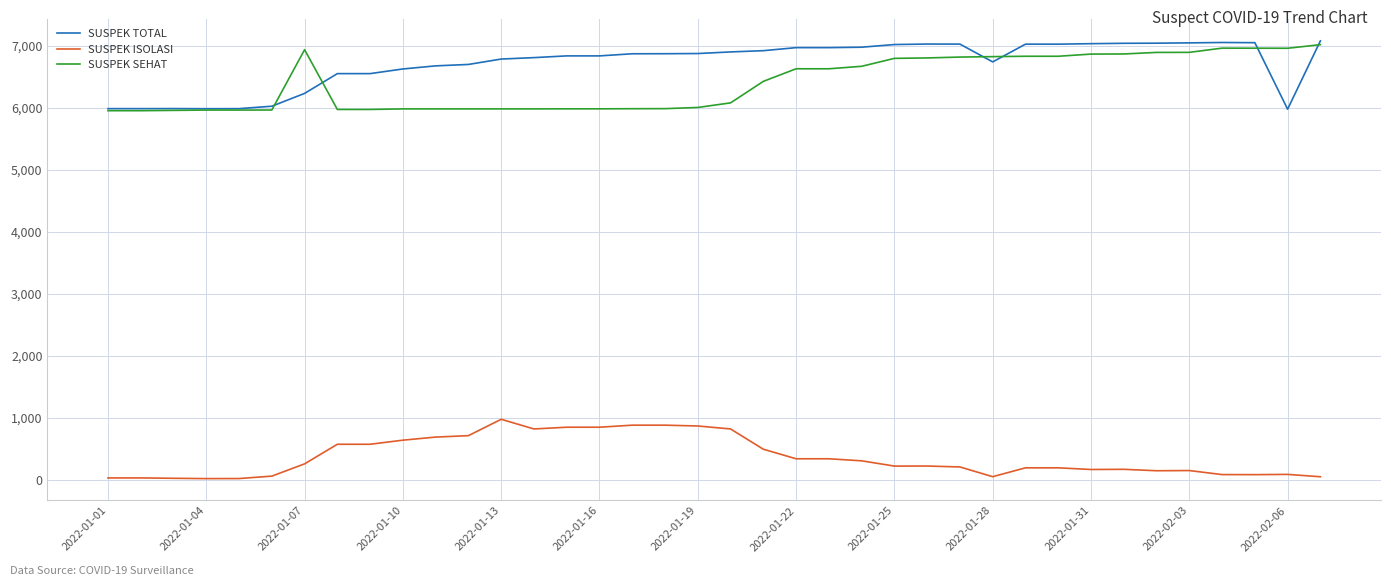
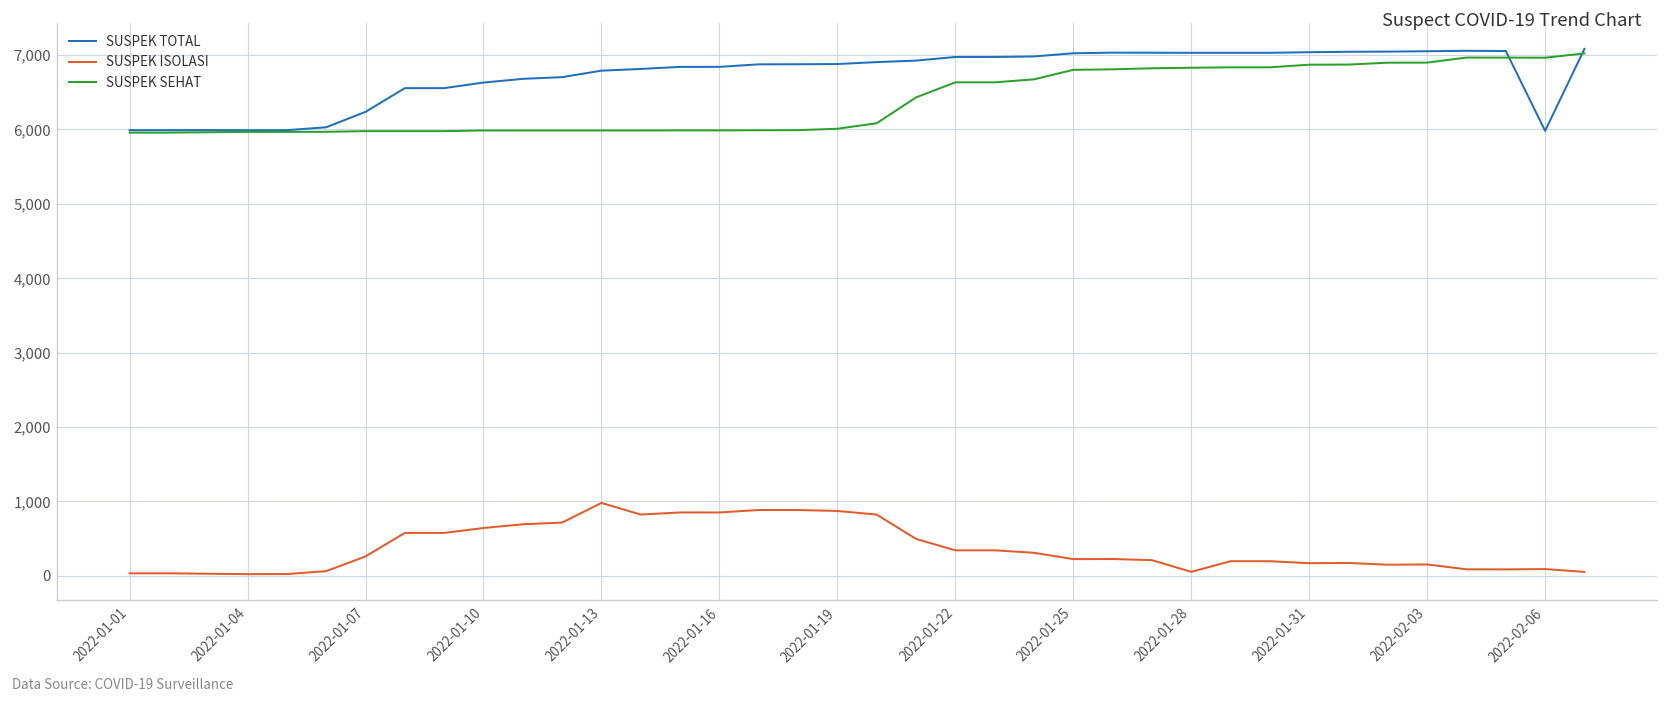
SUSPEK SEHAT, 2022-01-07: 6,900 -> 6,000
SUSPEK TOTAL, 2022-01-28: 6,700 -> 7,000
